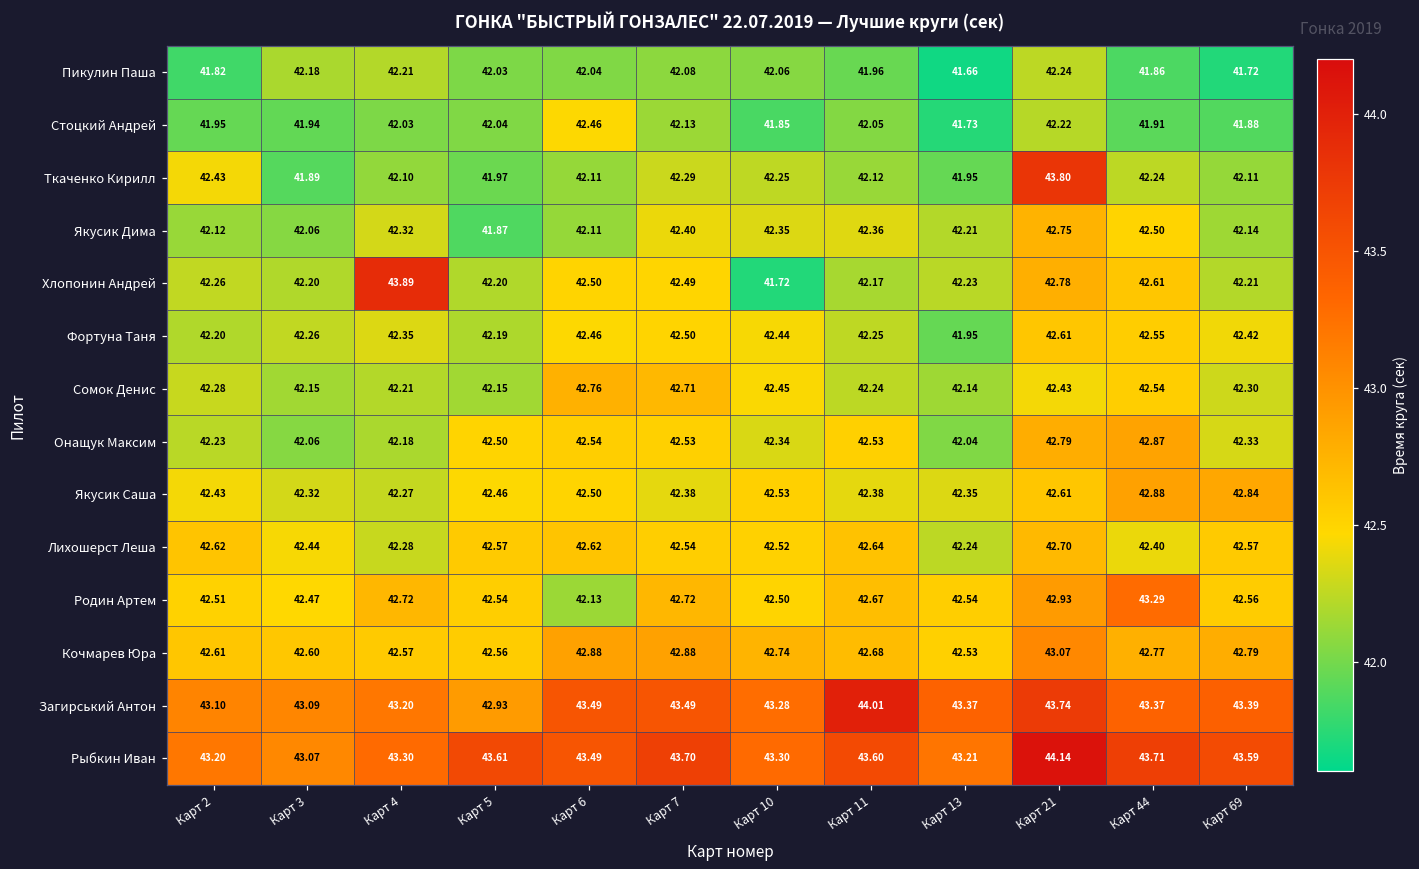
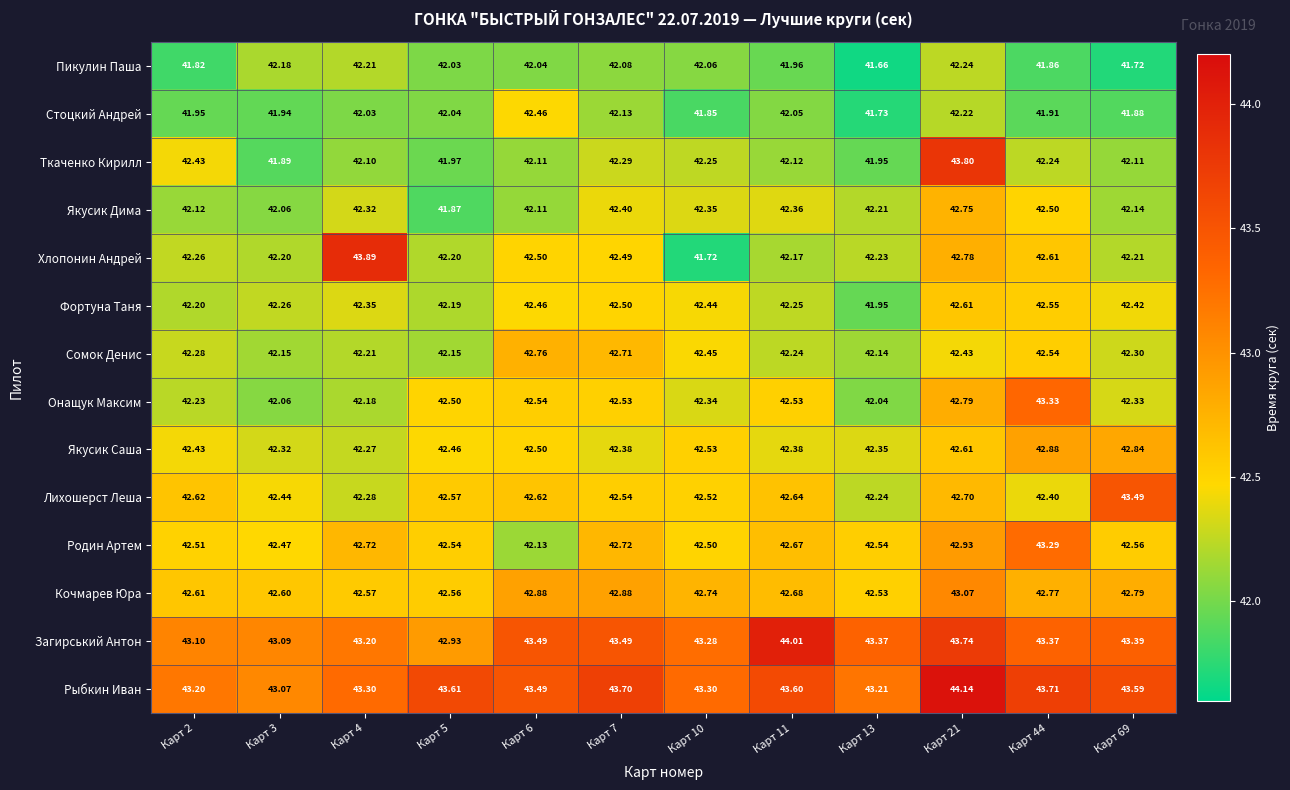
Онащук Максим, Карт 44: 42.87 -> 43.33
Лихошерст Леша, Карт 69: 42.57 -> 43.49
